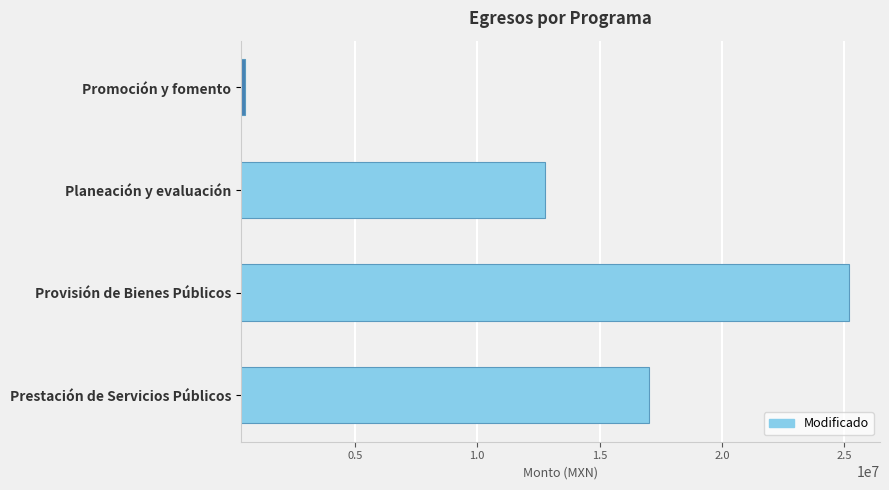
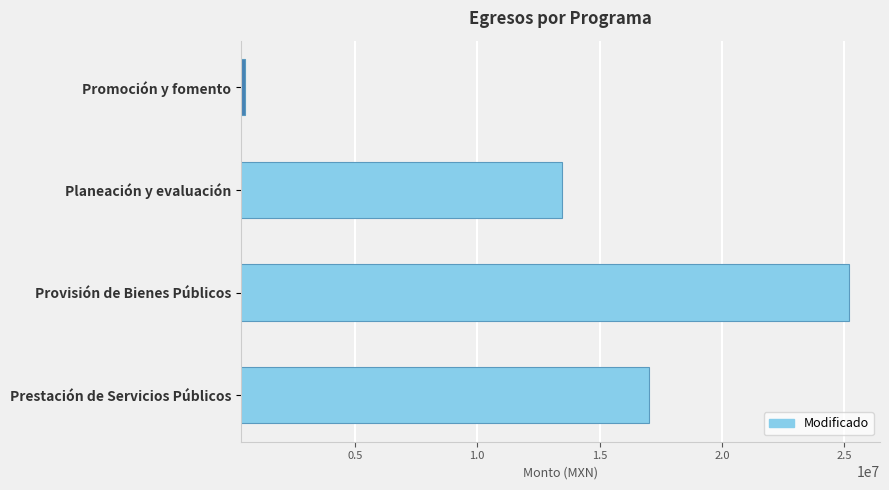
Planeación y evaluación: 12800000 -> 13500000
